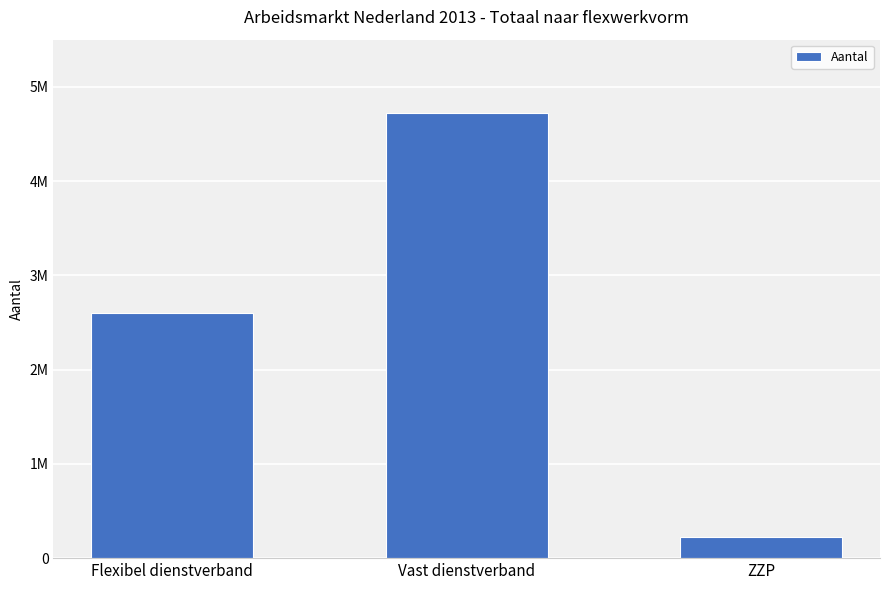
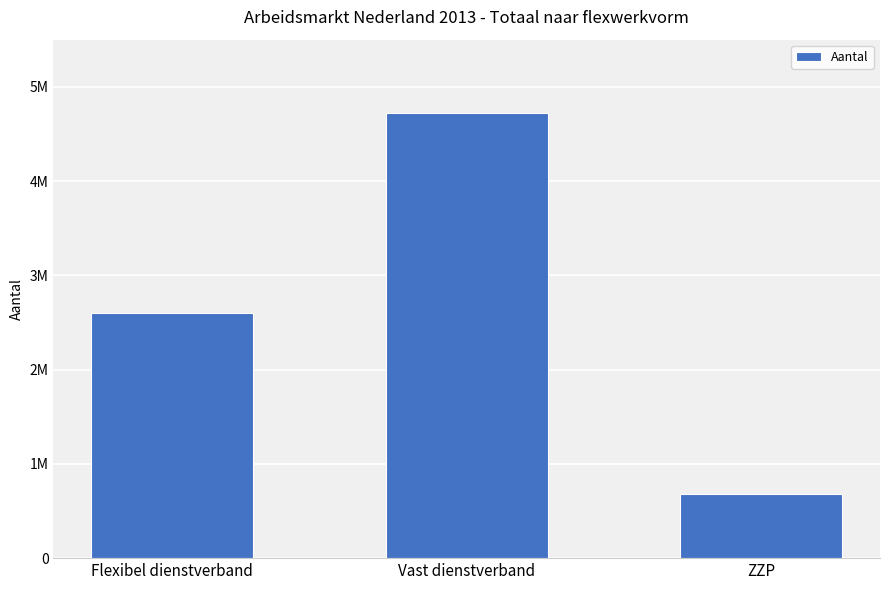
ZZP: 200000 -> 700000
